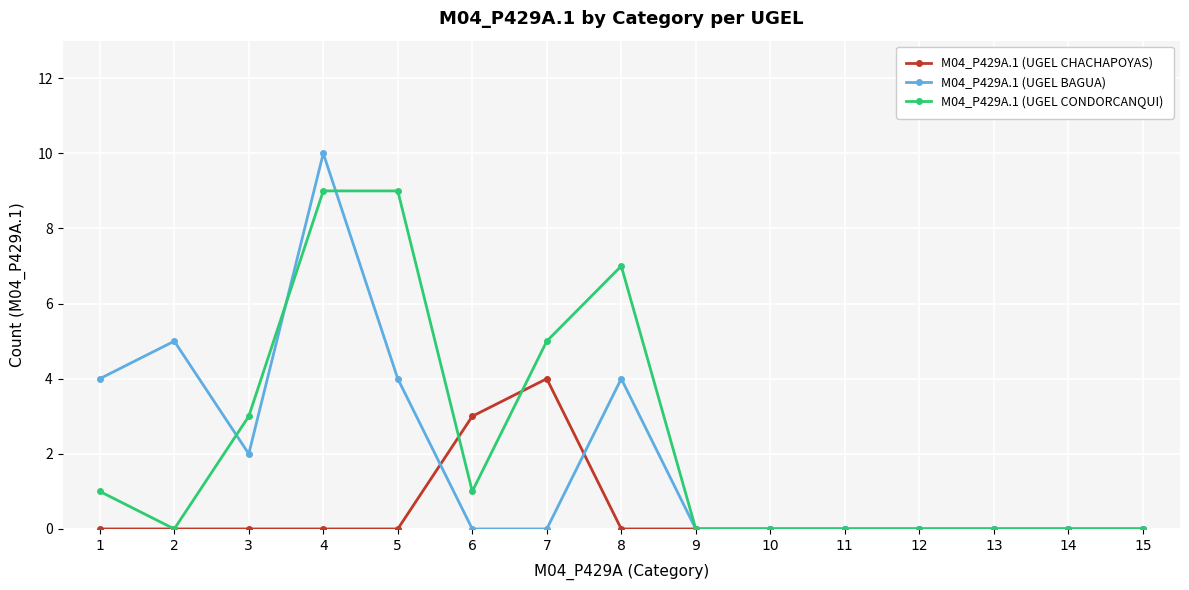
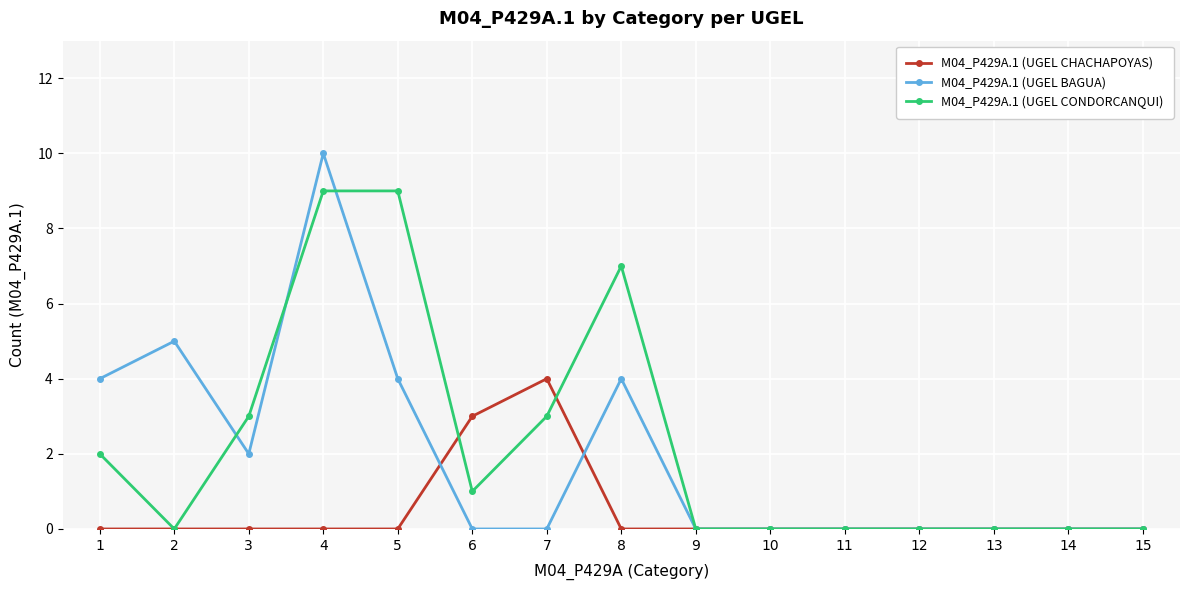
M04_P429A.1 (UGEL CONDORCANQUI), 1: 1 -> 2
M04_P429A.1 (UGEL CONDORCANQUI), 7: 5 -> 3
